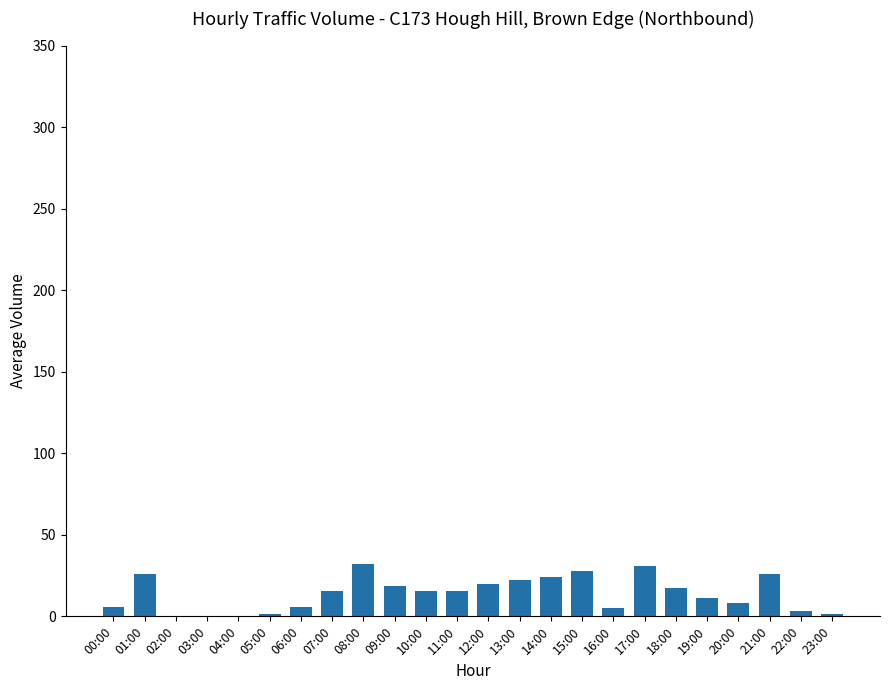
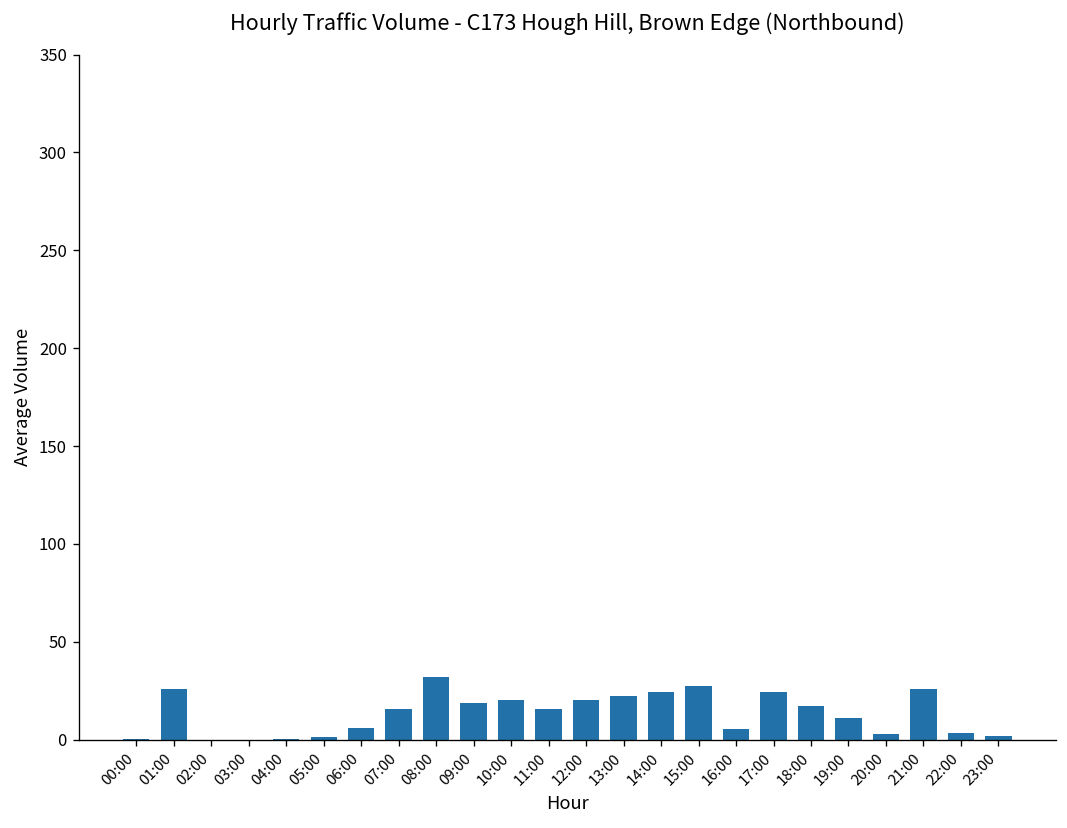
00:00: 6 -> 0
10:00: 15 -> 20
17:00: 31 -> 25
20:00: 8 -> 3
